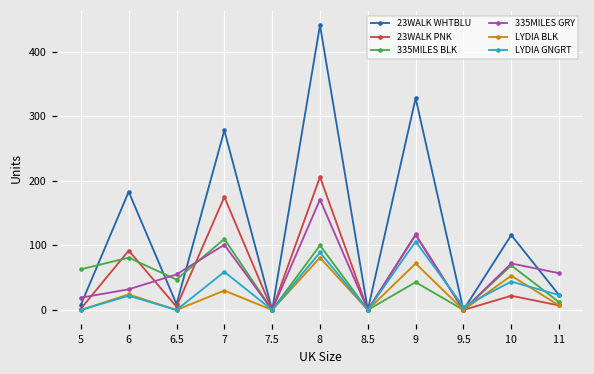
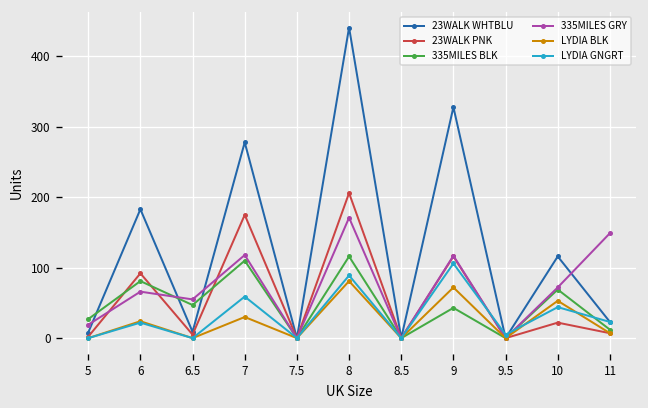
335MILES BLK, 5: 60 -> 30
335MILES GRY, 6: 30 -> 70
335MILES GRY, 7: 100 -> 120
335MILES BLK, 8: 100 -> 120
335MILES GRY, 11: 60 -> 150
